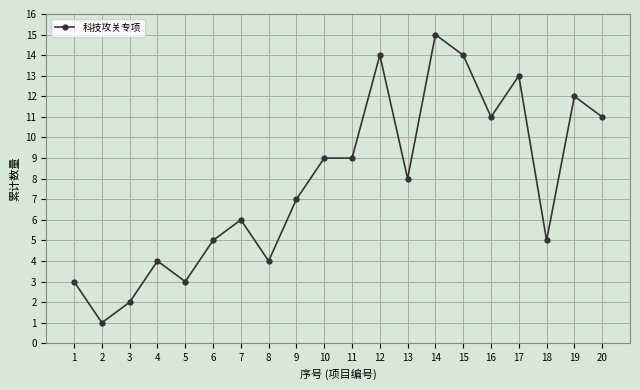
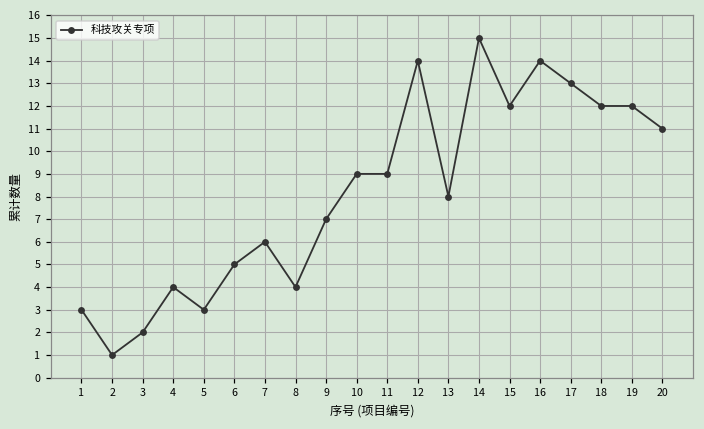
15: 14 -> 12
16: 11 -> 14
18: 5 -> 12
